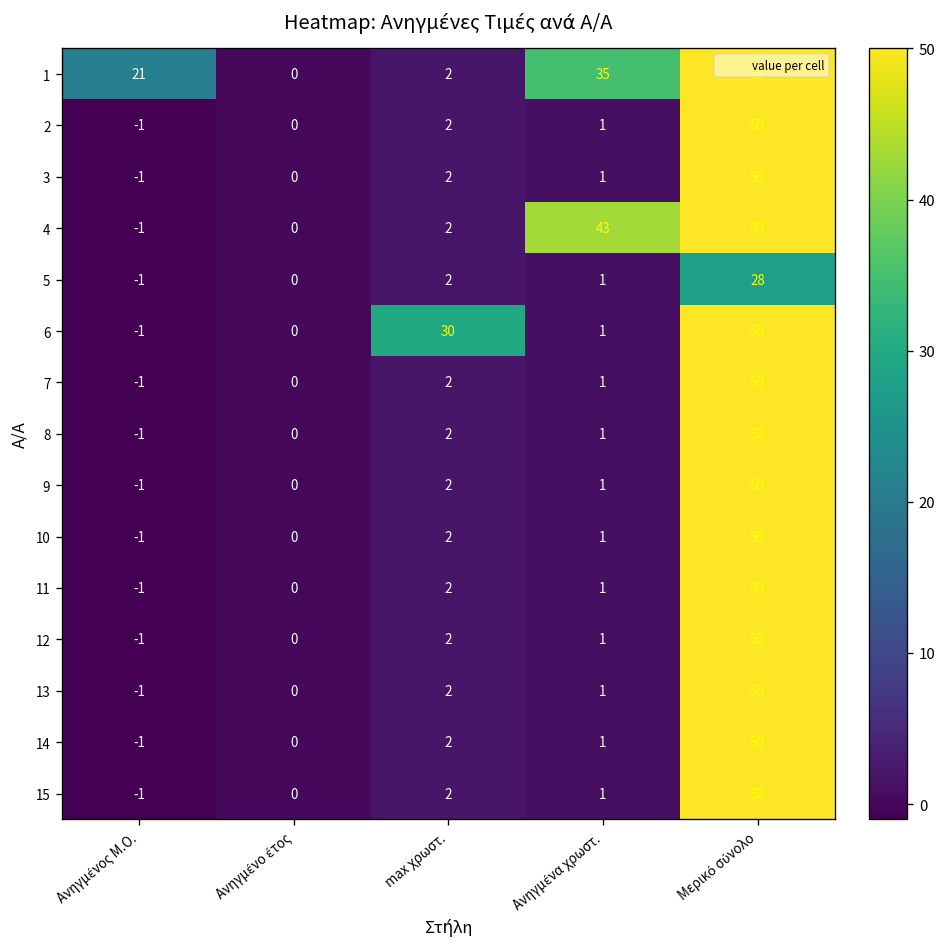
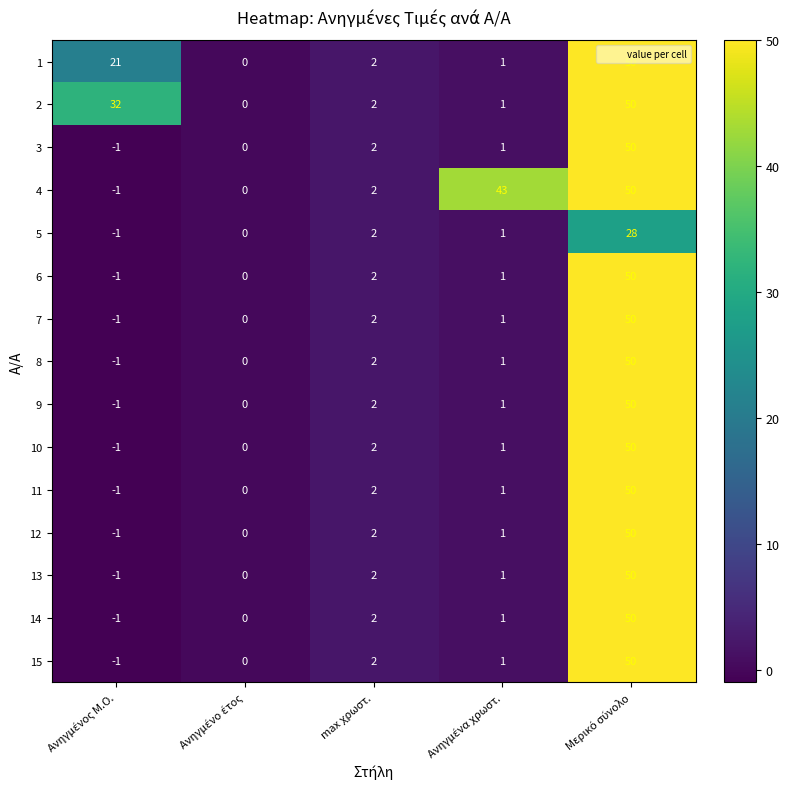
1, Ανηγμένα χρωστ.: 35 -> 1
2, Ανηγμένος Μ.Ο.: -1 -> 32
6, max χρωστ.: 30 -> 2
